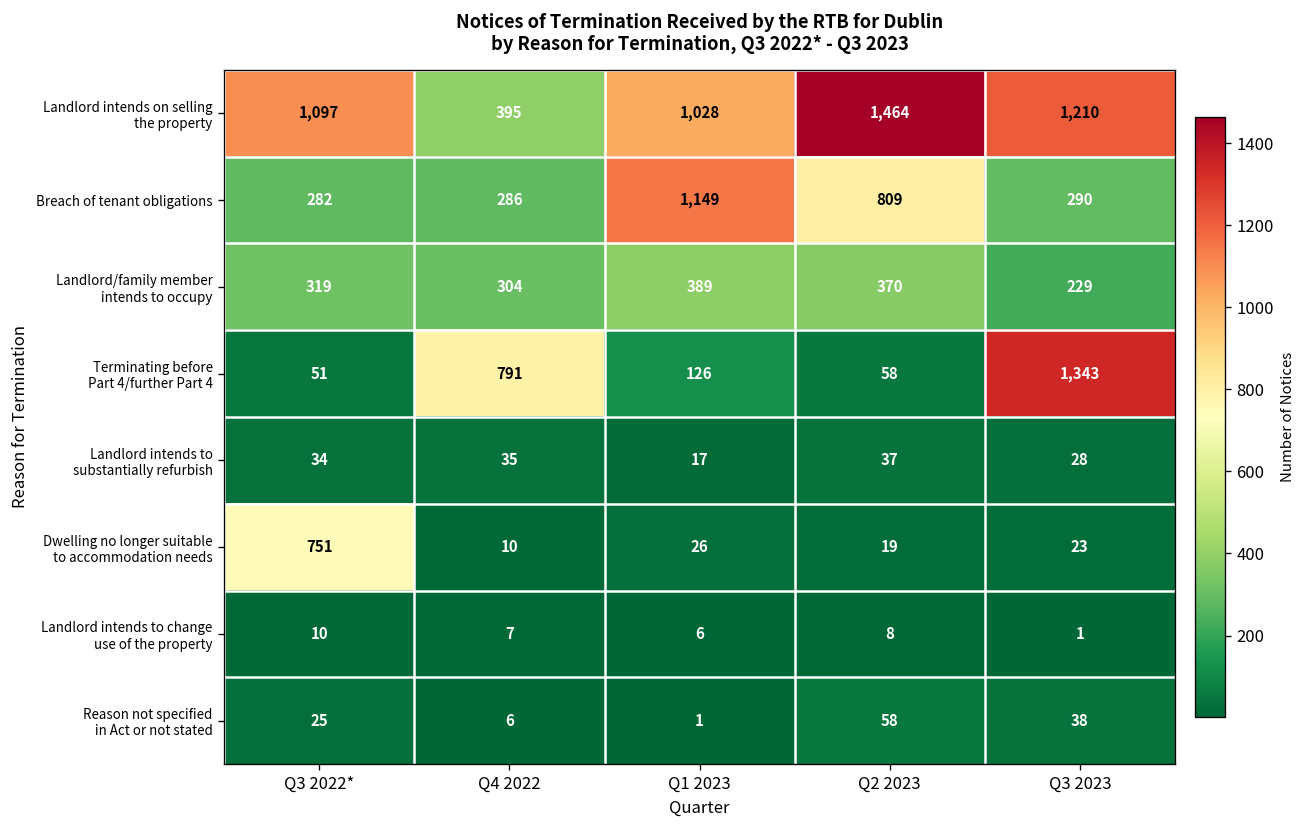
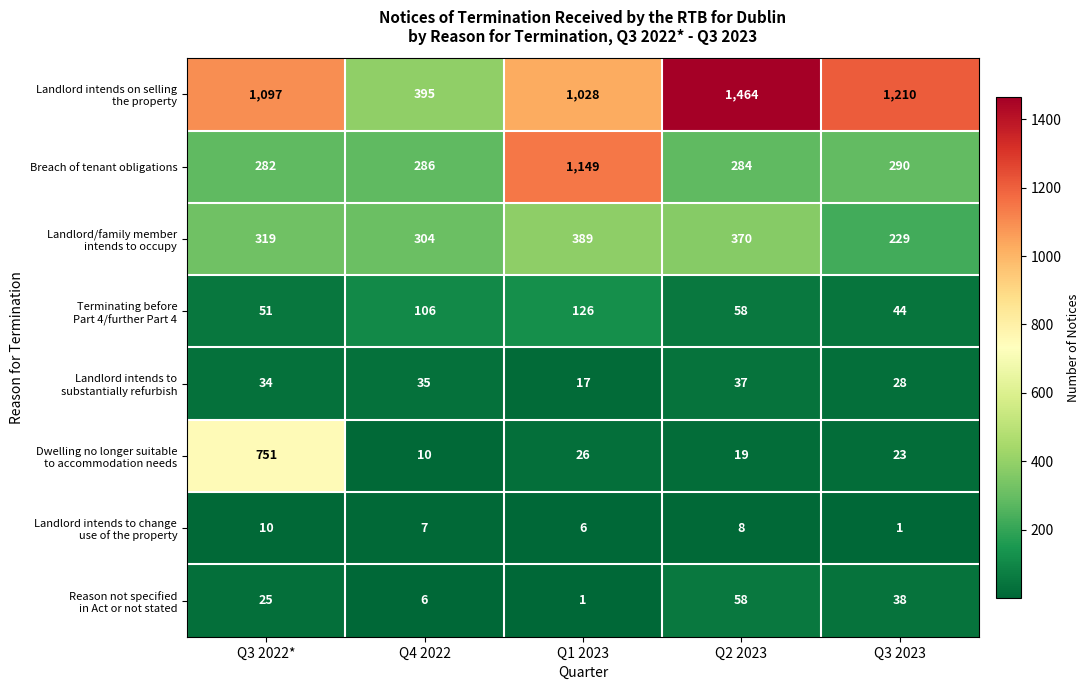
Breach of tenant obligations, Q2 2023: 809 -> 284
Terminating before Part 4/further Part 4, Q4 2022: 791 -> 106
Terminating before Part 4/further Part 4, Q3 2023: 1,343 -> 44
